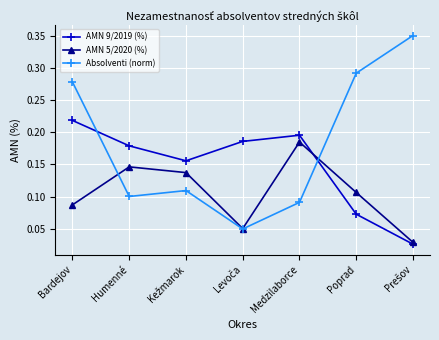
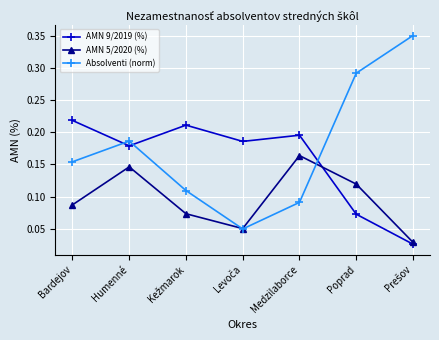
Absolventi (norm), Bardejov: 0.28 -> 0.15
Absolventi (norm), Humenné: 0.10 -> 0.19
AMN 9/2019 (%), Kežmarok: 0.16 -> 0.21
AMN 5/2020 (%), Kežmarok: 0.14 -> 0.07
AMN 5/2020 (%), Medzilaborce: 0.18 -> 0.16
AMN 5/2020 (%), Poprad: 0.11 -> 0.12
